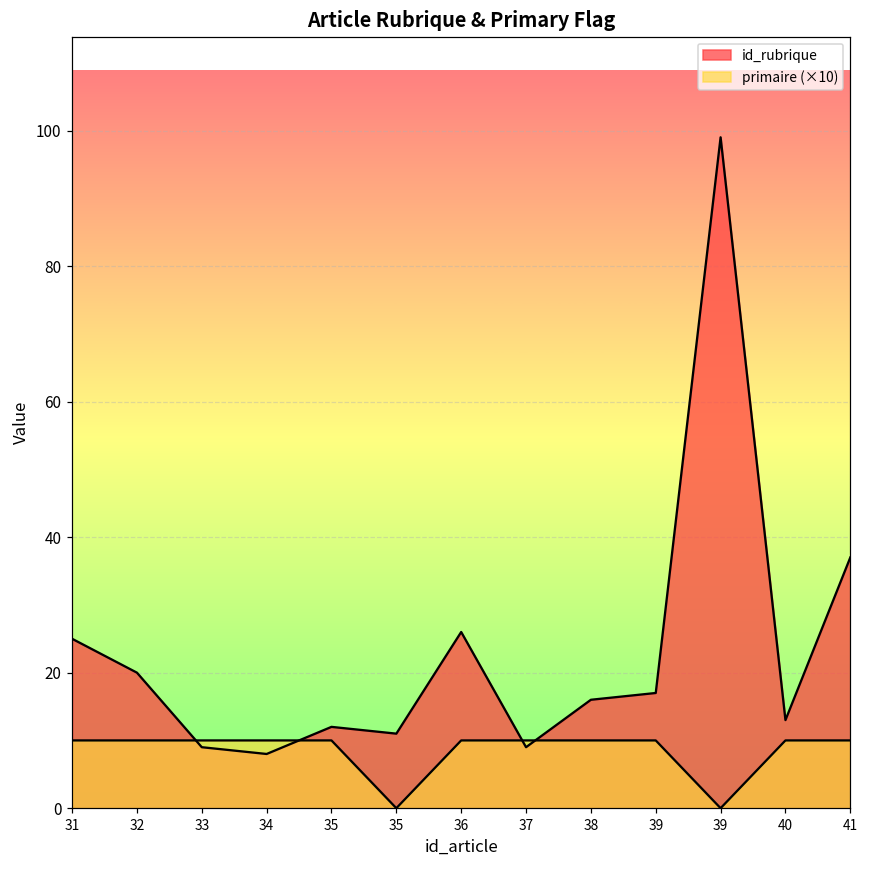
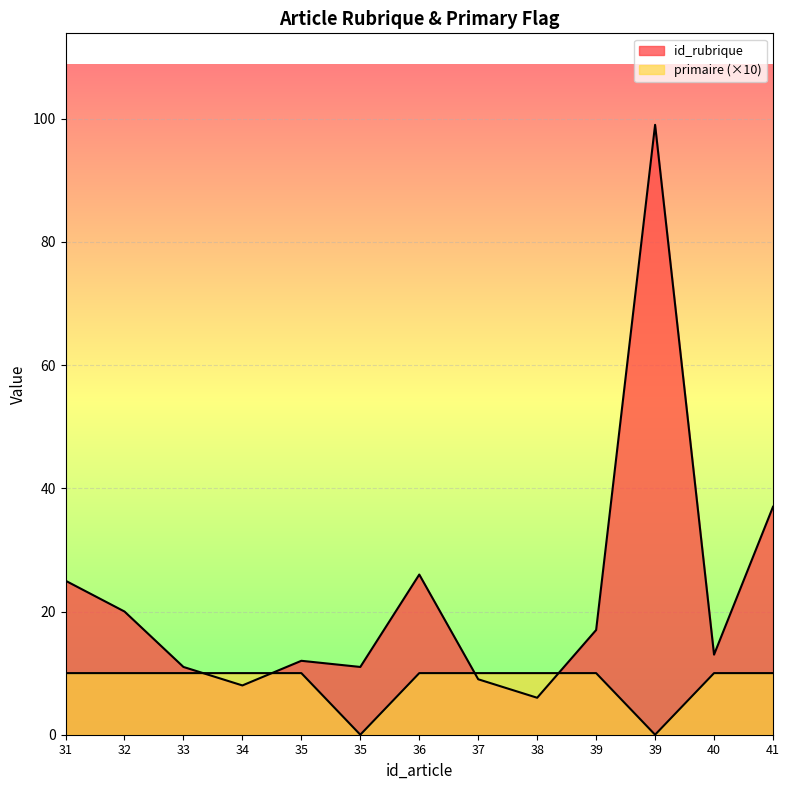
id_rubrique, 33: 9 -> 11
id_rubrique, 38: 16 -> 6
